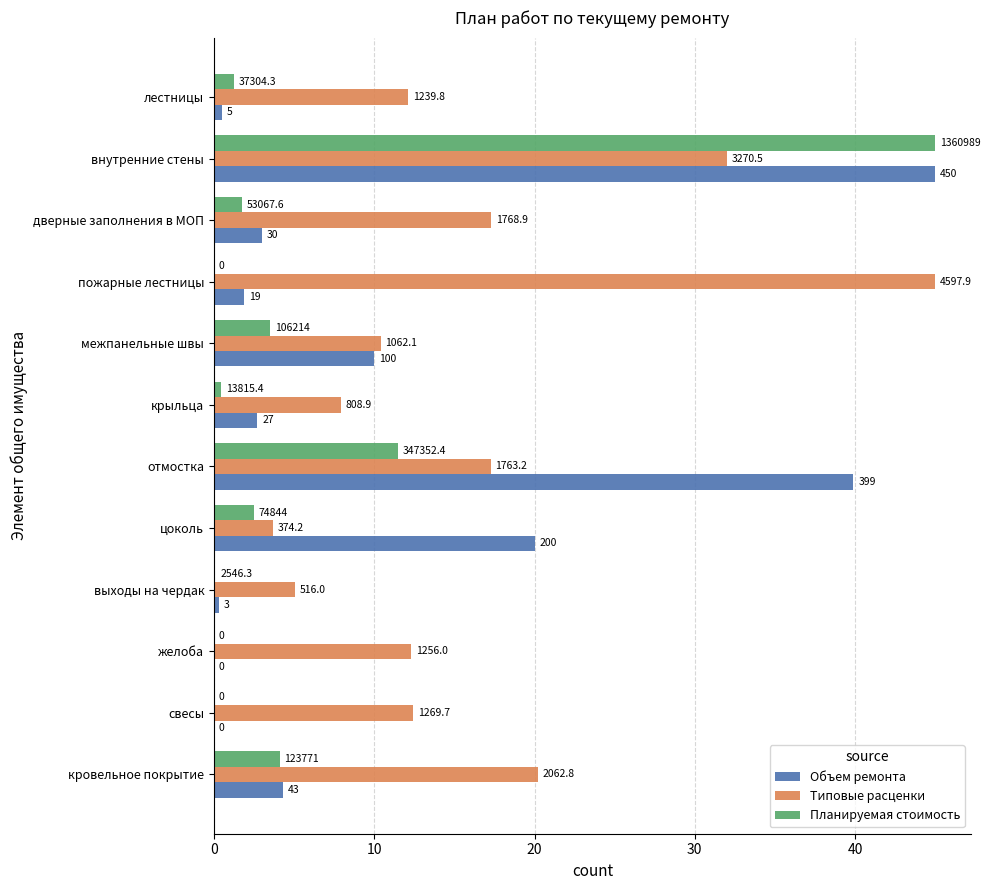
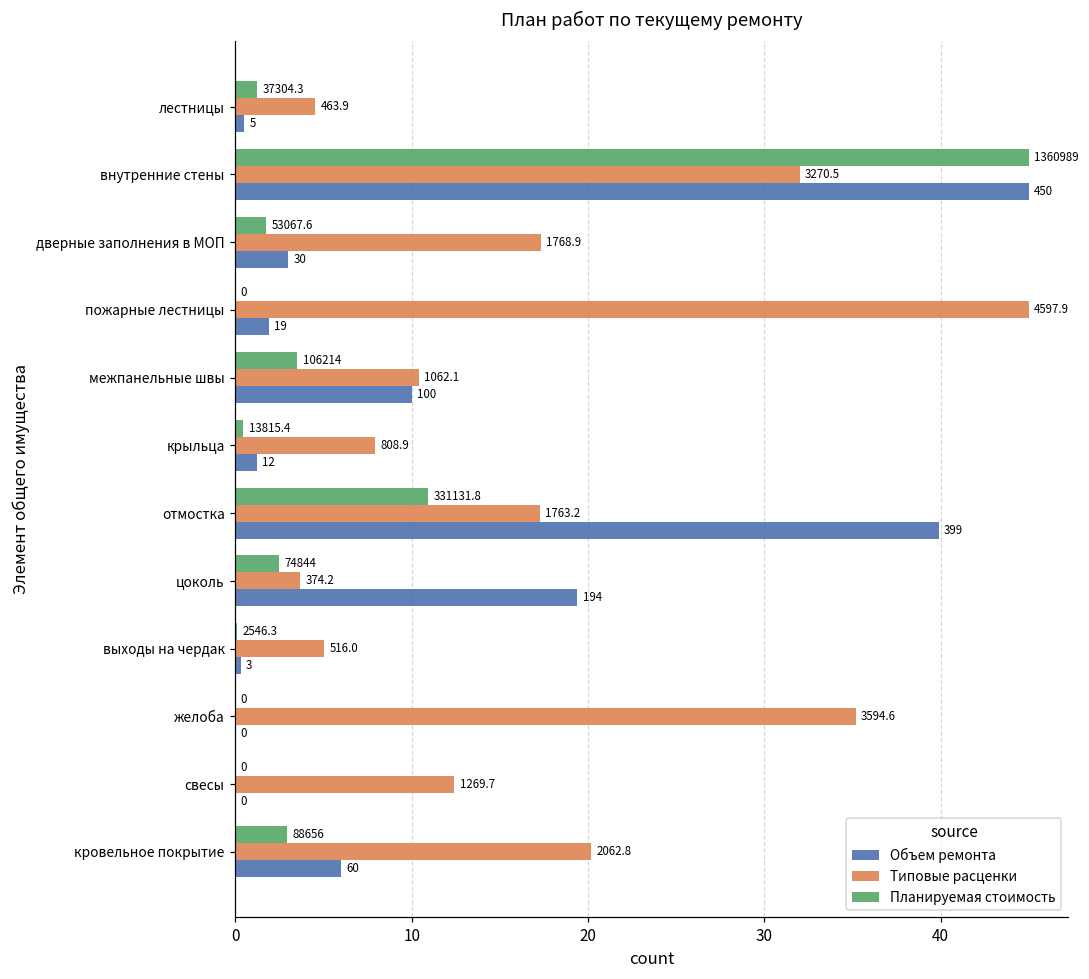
Типовые расценки, лестницы: 1239.8 -> 463.9
Объем ремонта, крыльца: 27 -> 12
Планируемая стоимость, отмостка: 347352.4 -> 331131.8
Объем ремонта, цоколь: 200 -> 194
Типовые расценки, желоба: 1256.0 -> 3594.6
Планируемая стоимость, кровельное покрытие: 123771 -> 88656
Объем ремонта, кровельное покрытие: 43 -> 60
